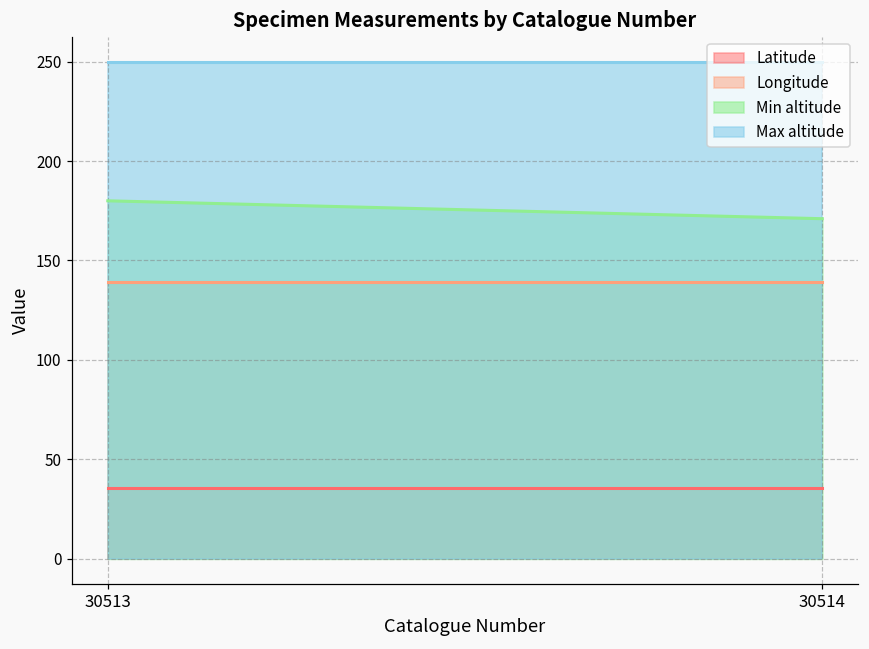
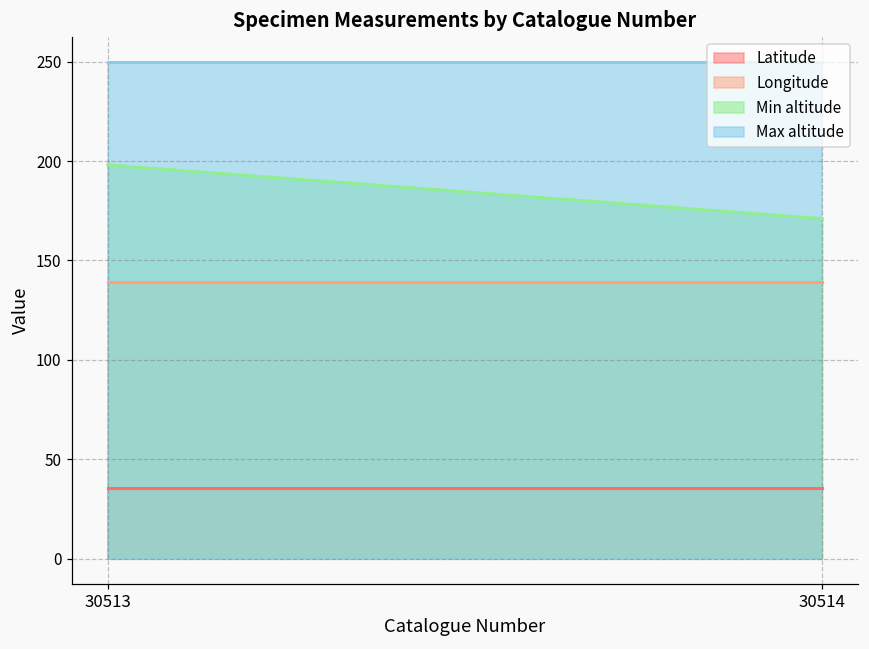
Min altitude, 30513: 180 -> 198
